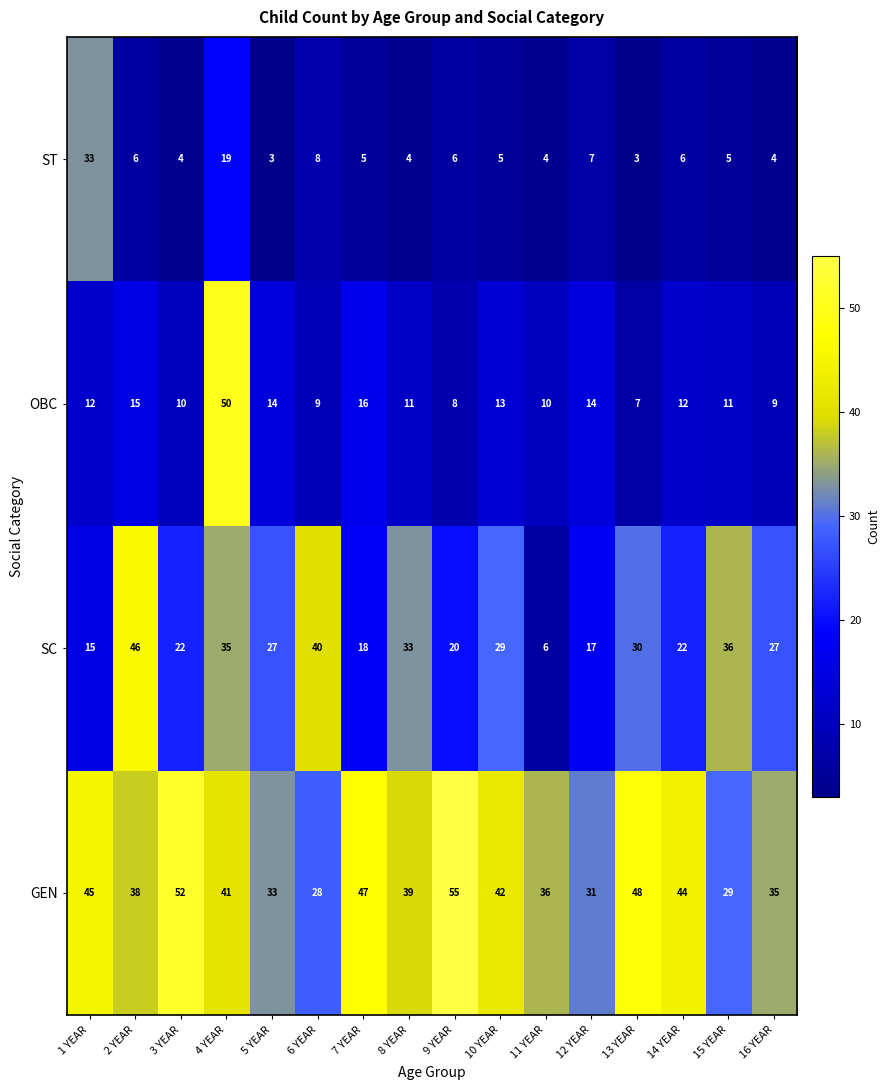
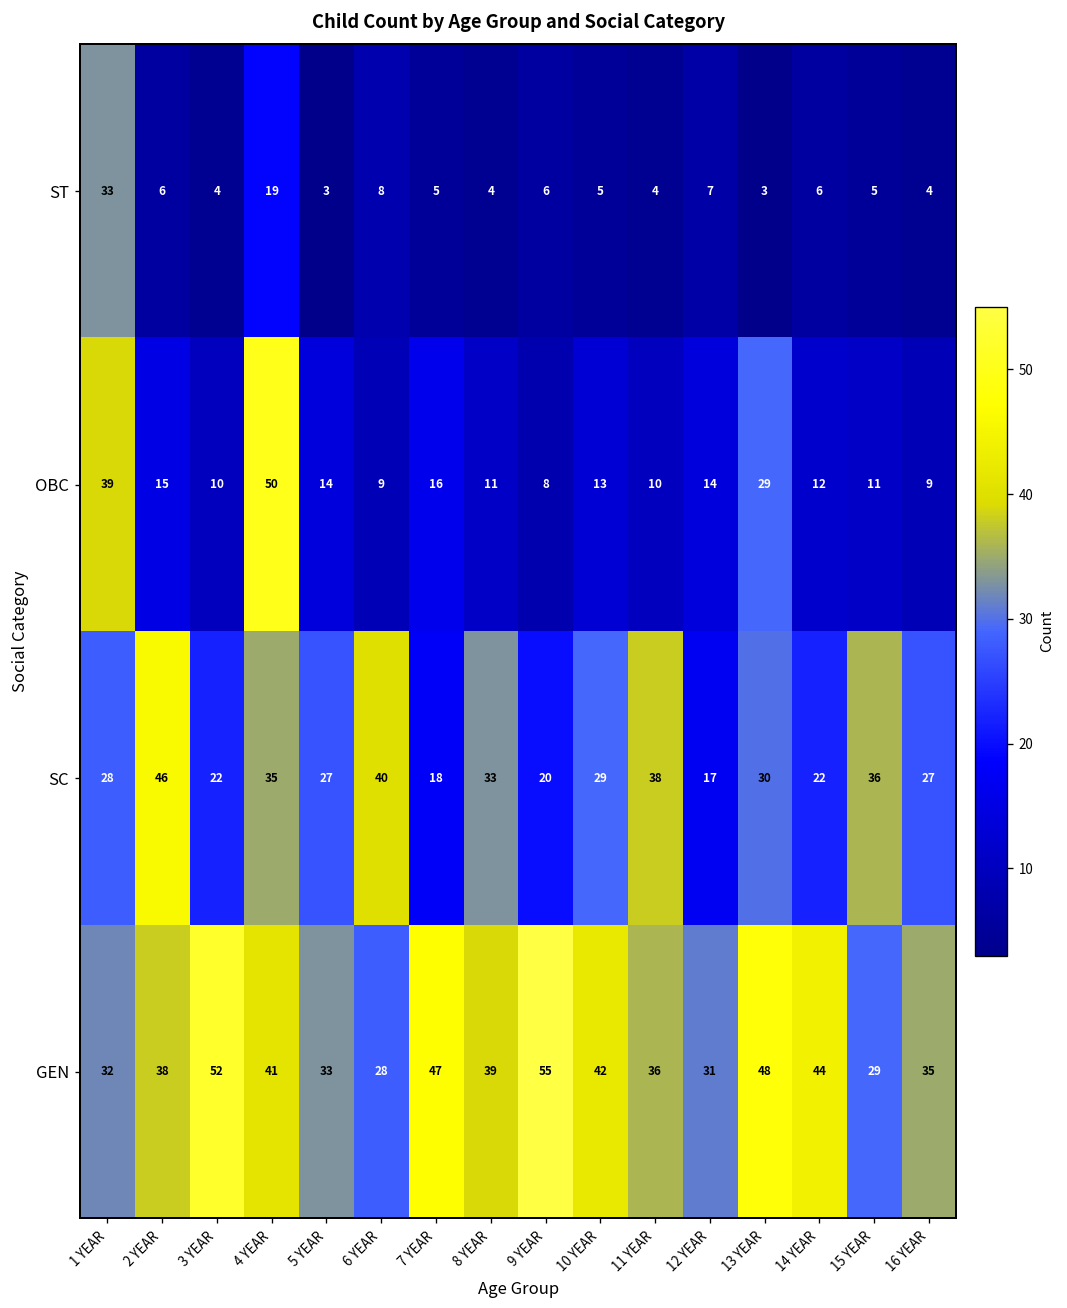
OBC, 1 YEAR: 12 -> 39
OBC, 13 YEAR: 7 -> 29
SC, 1 YEAR: 15 -> 28
SC, 11 YEAR: 6 -> 38
GEN, 1 YEAR: 45 -> 32
